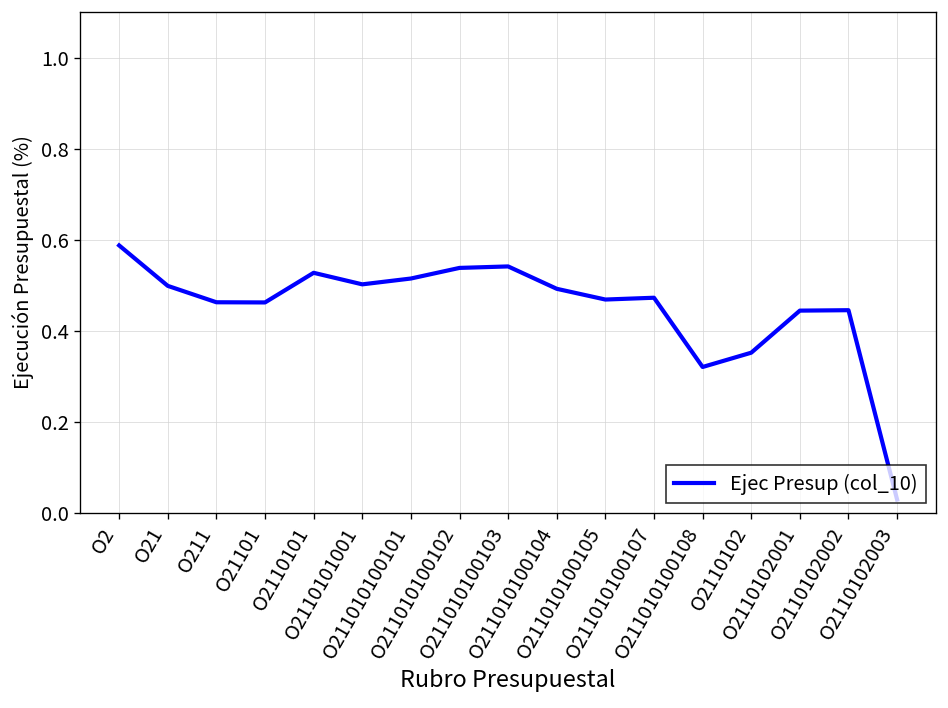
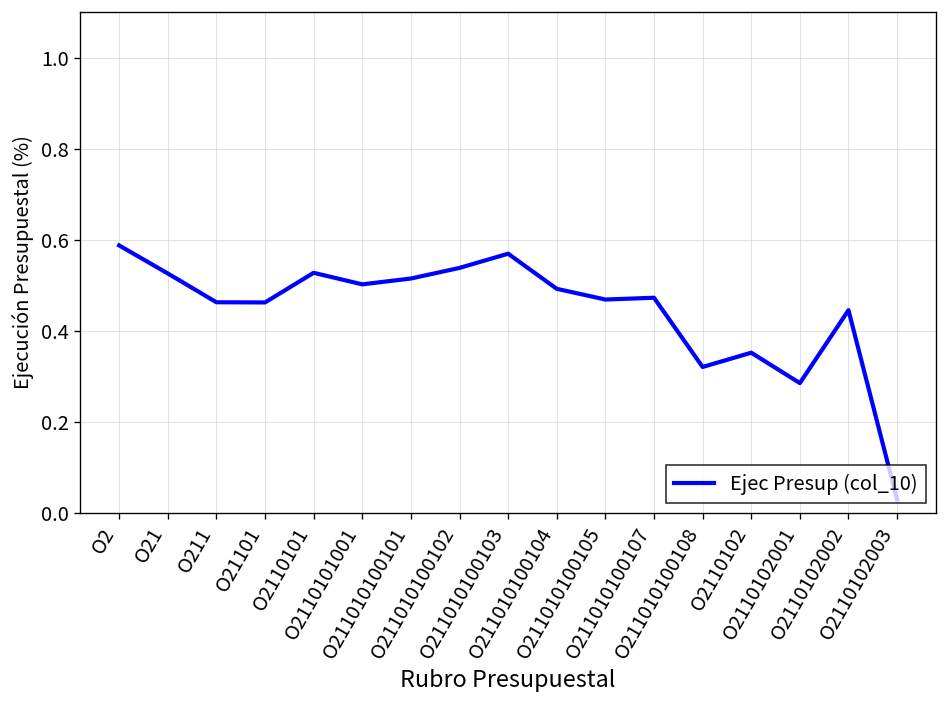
O21: 0.50 -> 0.53
O211010100103: 0.54 -> 0.57
O2110102001: 0.44 -> 0.28
